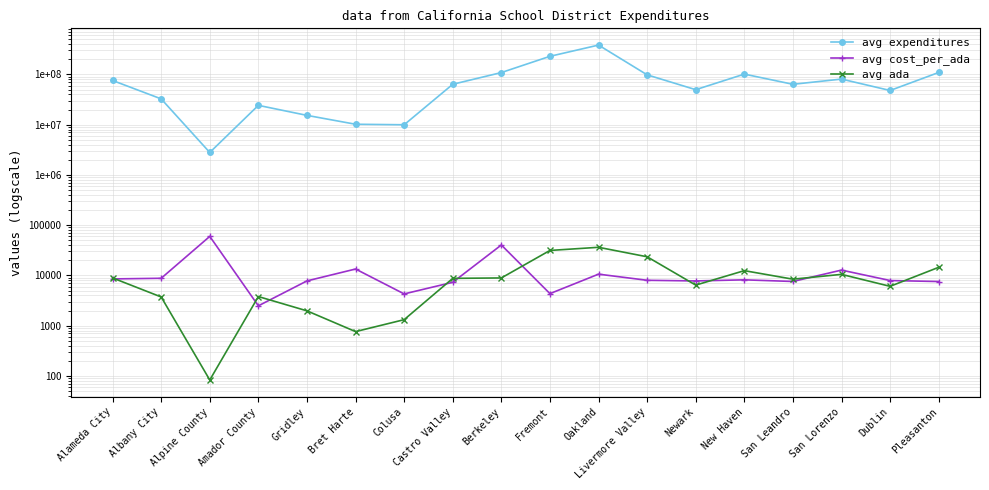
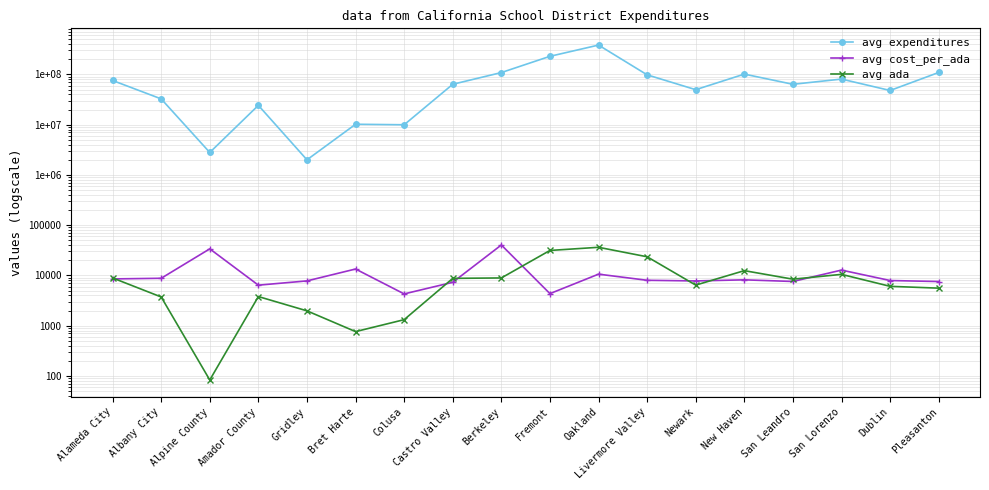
avg cost_per_ada, Alpine County: 60000 -> 30000
avg cost_per_ada, Amador County: 2000 -> 6000
avg expenditures, Gridley: 15000000 -> 2000000
avg ada, Pleasanton: 14000 -> 6000
